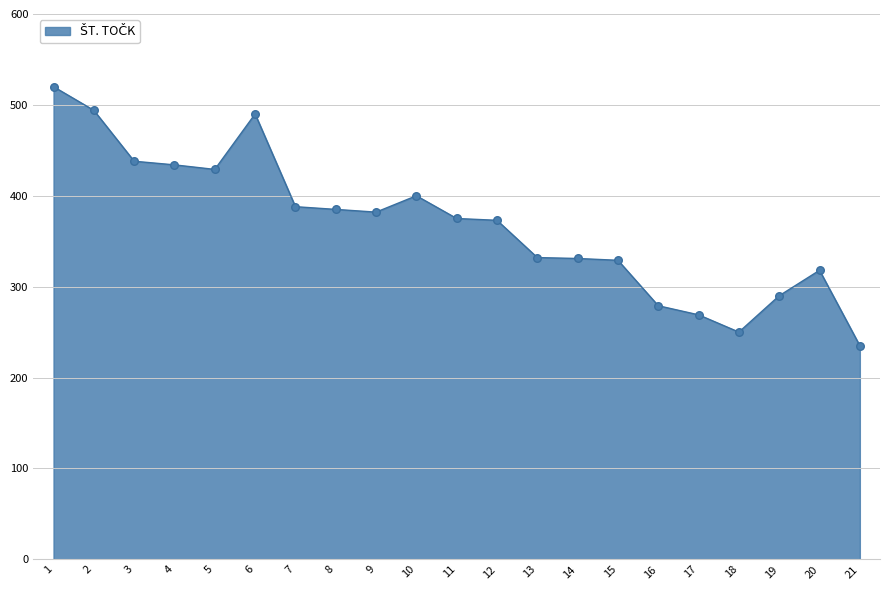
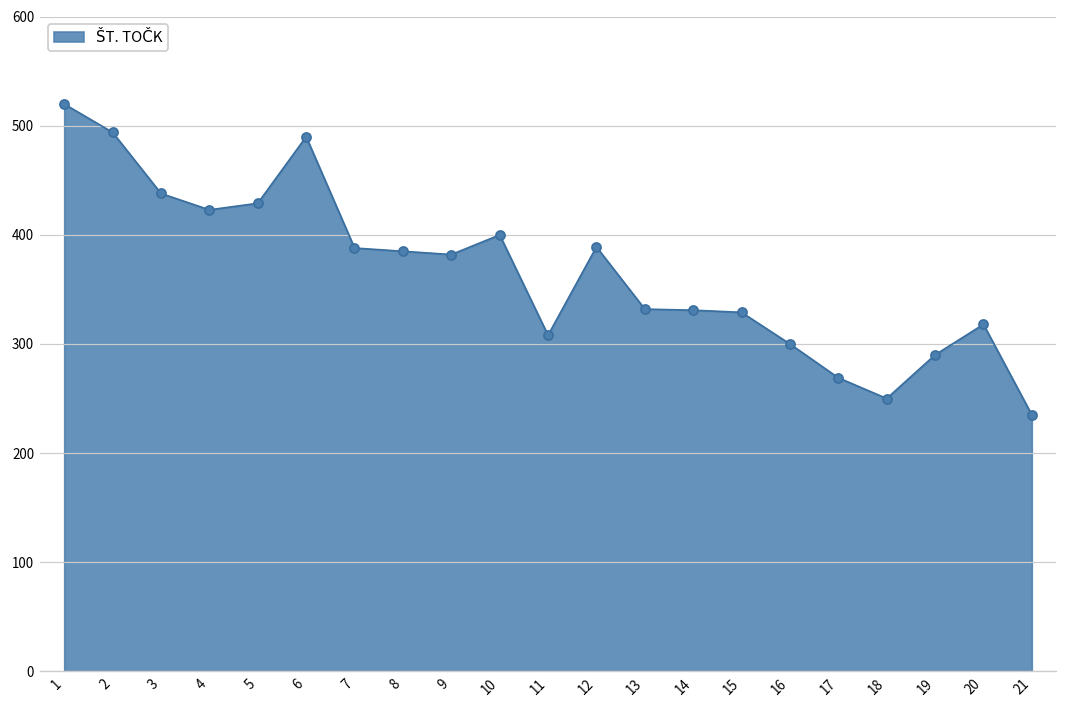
4: 430 -> 420
11: 380 -> 310
12: 370 -> 390
16: 280 -> 300
